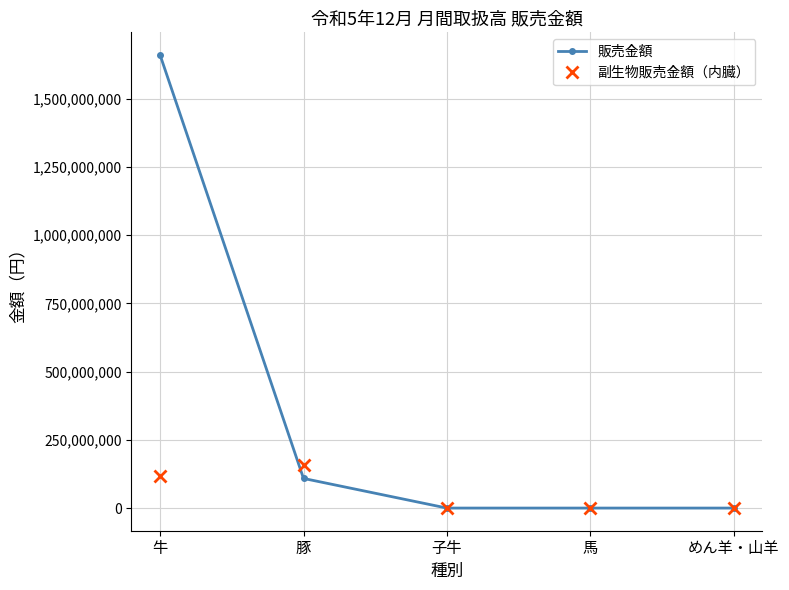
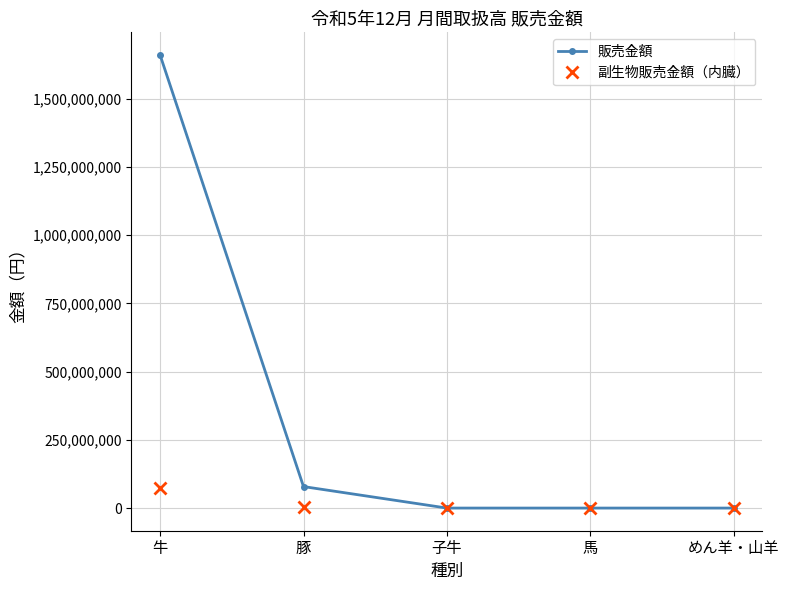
副生物販売金額（内臓）, 牛: 120,000,000 -> 70,000,000
販売金額, 豚: 110,000,000 -> 80,000,000
副生物販売金額（内臓）, 豚: 160,000,000 -> 0
